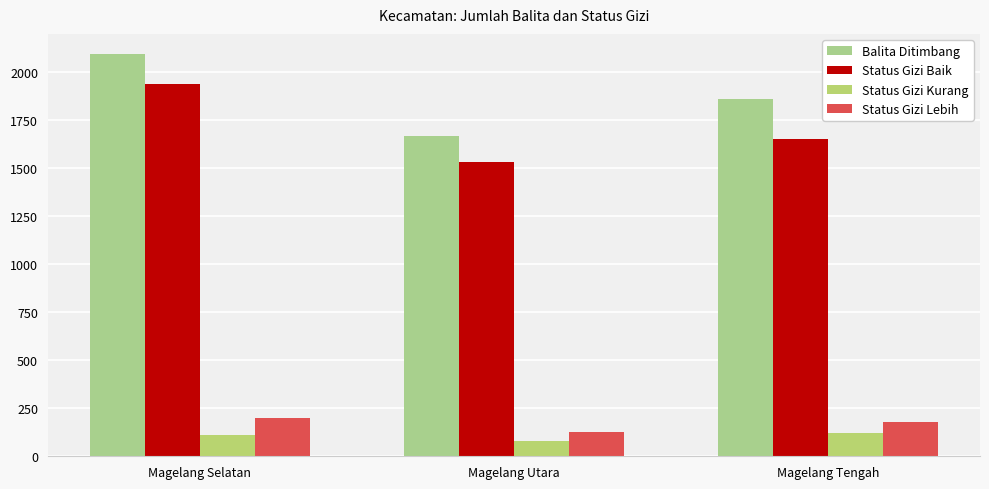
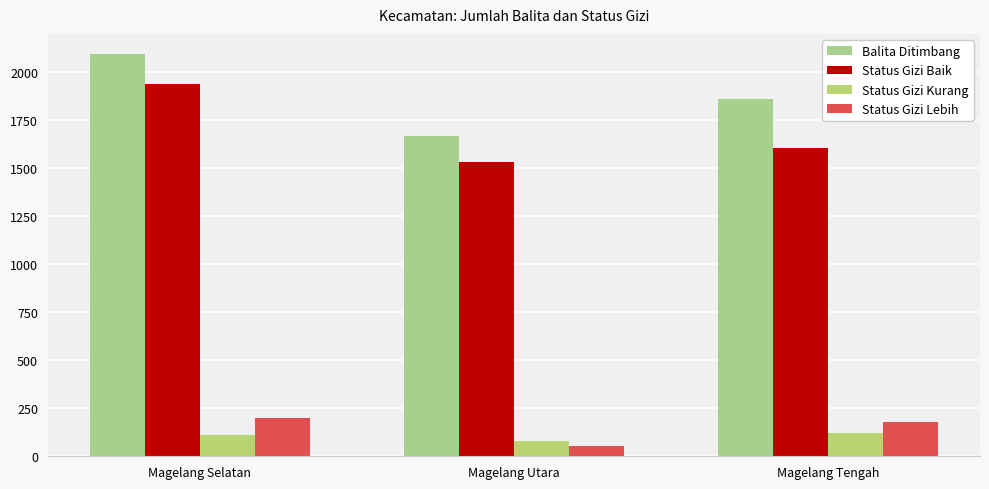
Status Gizi Lebih, Magelang Utara: 120 -> 50
Status Gizi Baik, Magelang Tengah: 1650 -> 1600
